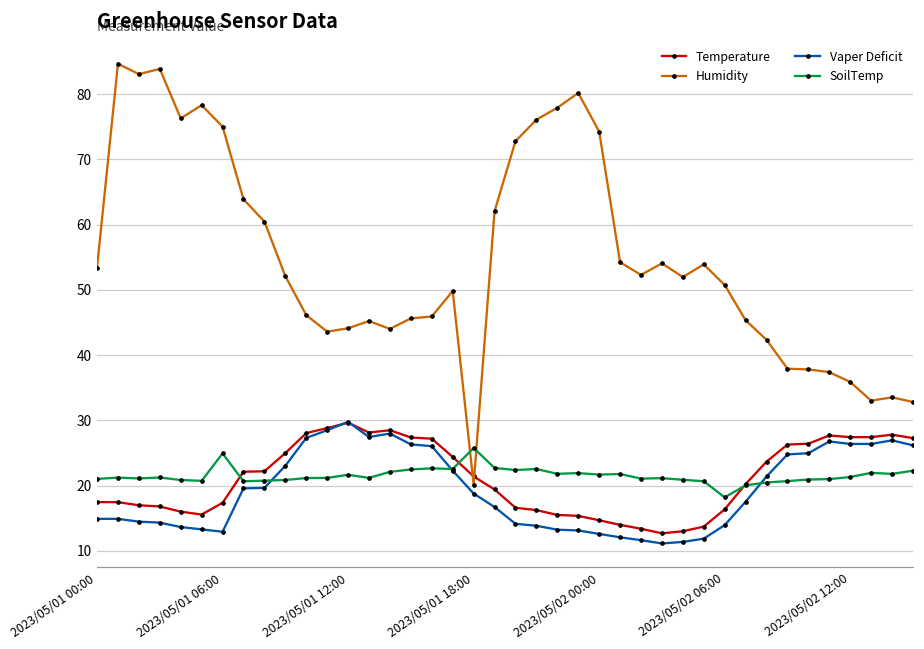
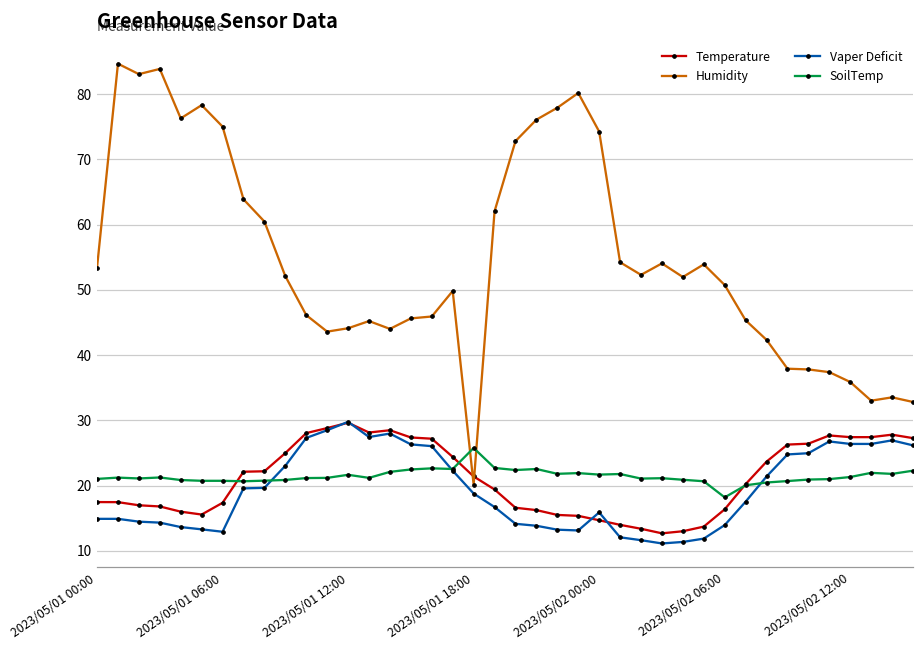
SoilTemp, 2023/05/01 06:00: 25 -> 21
Vaper Deficit, 2023/05/02 00:00: 13 -> 16
